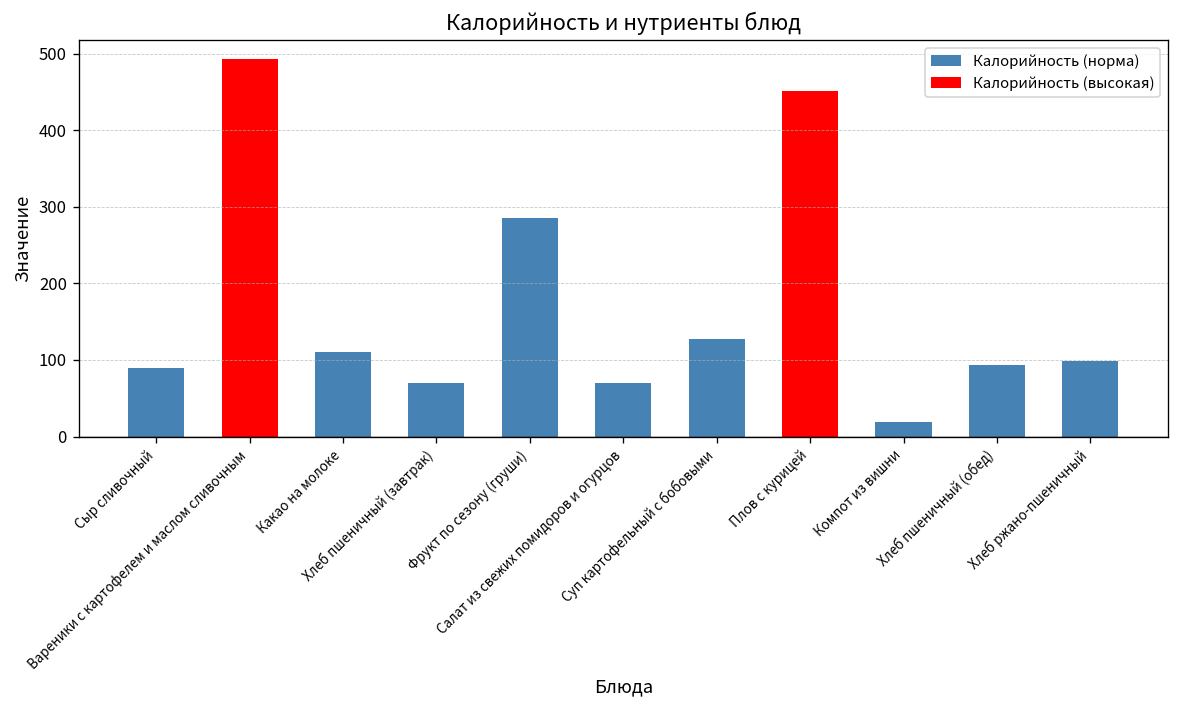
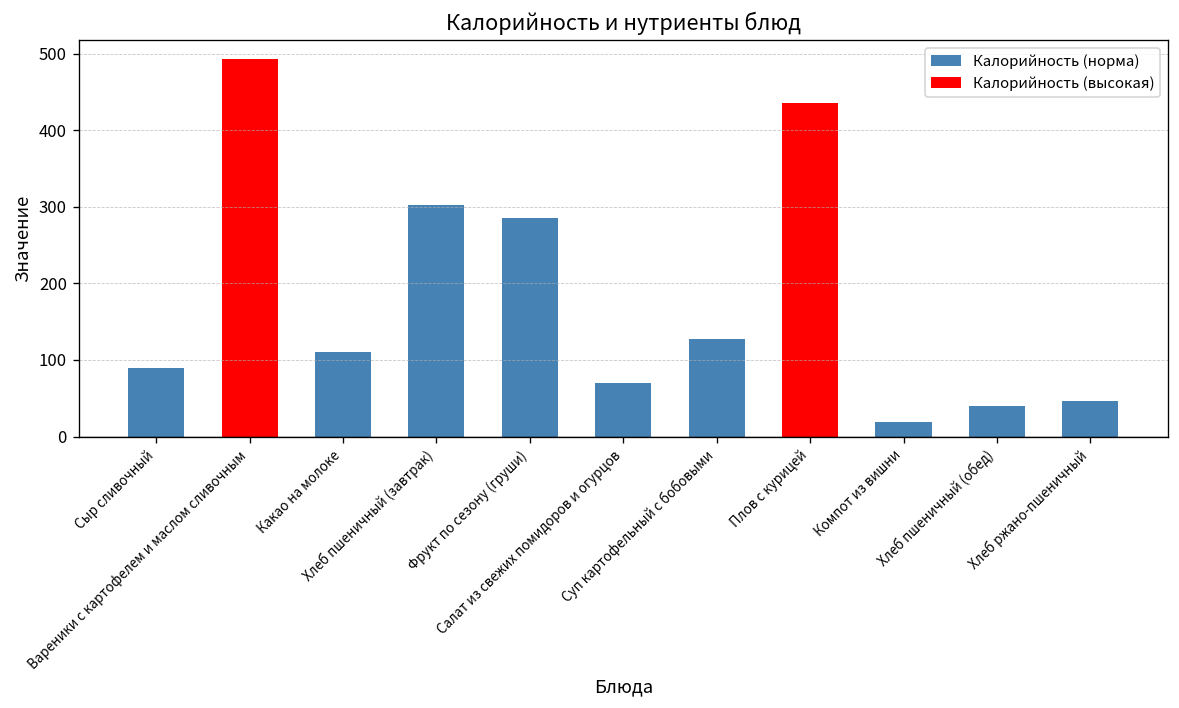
Хлеб пшеничный (завтрак): 70 -> 300
Плов с курицей: 450 -> 440
Хлеб пшеничный (обед): 90 -> 40
Хлеб ржано-пшеничный: 100 -> 50
